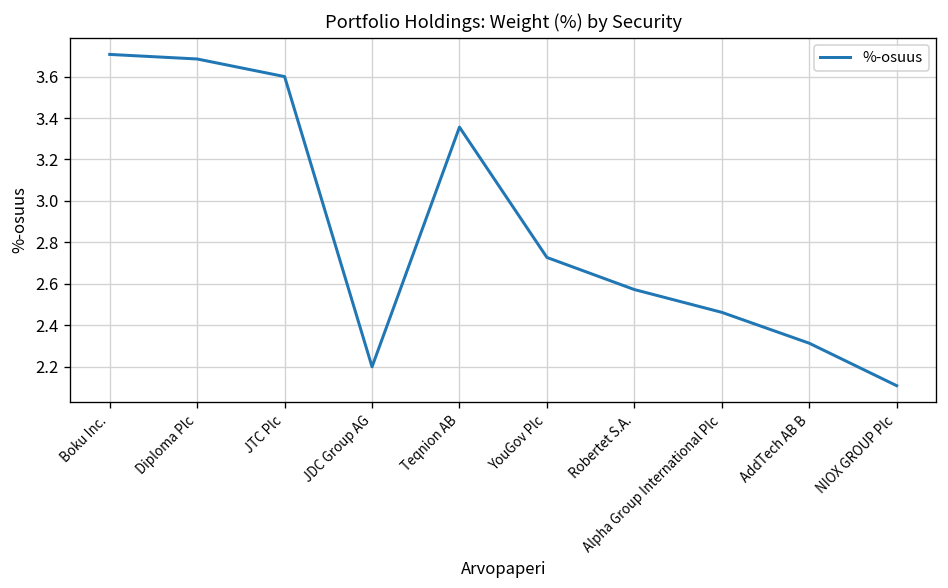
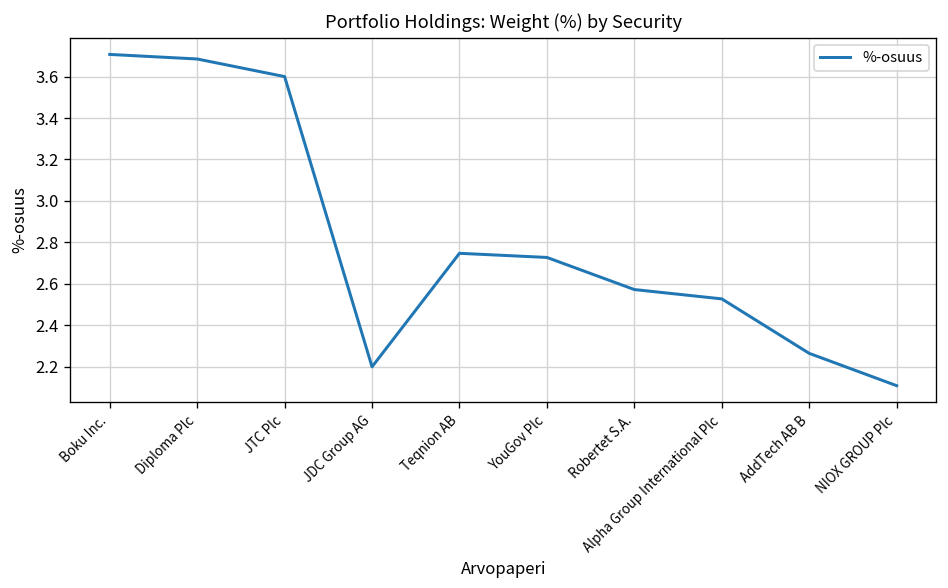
Teqnion AB: 3.36 -> 2.75
Alpha Group International Plc: 2.46 -> 2.53
AddTech AB B: 2.31 -> 2.26
